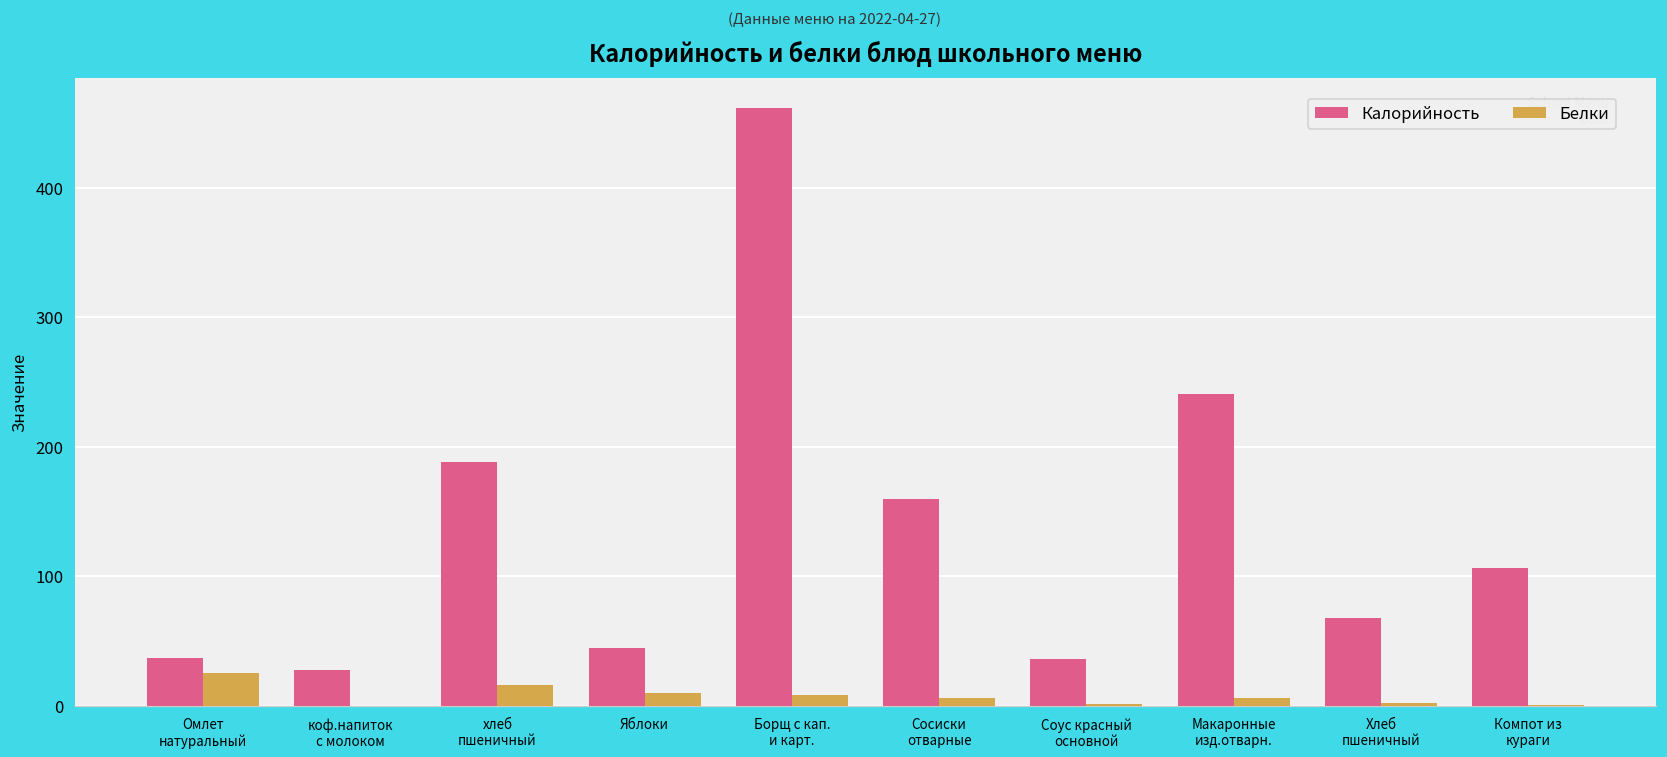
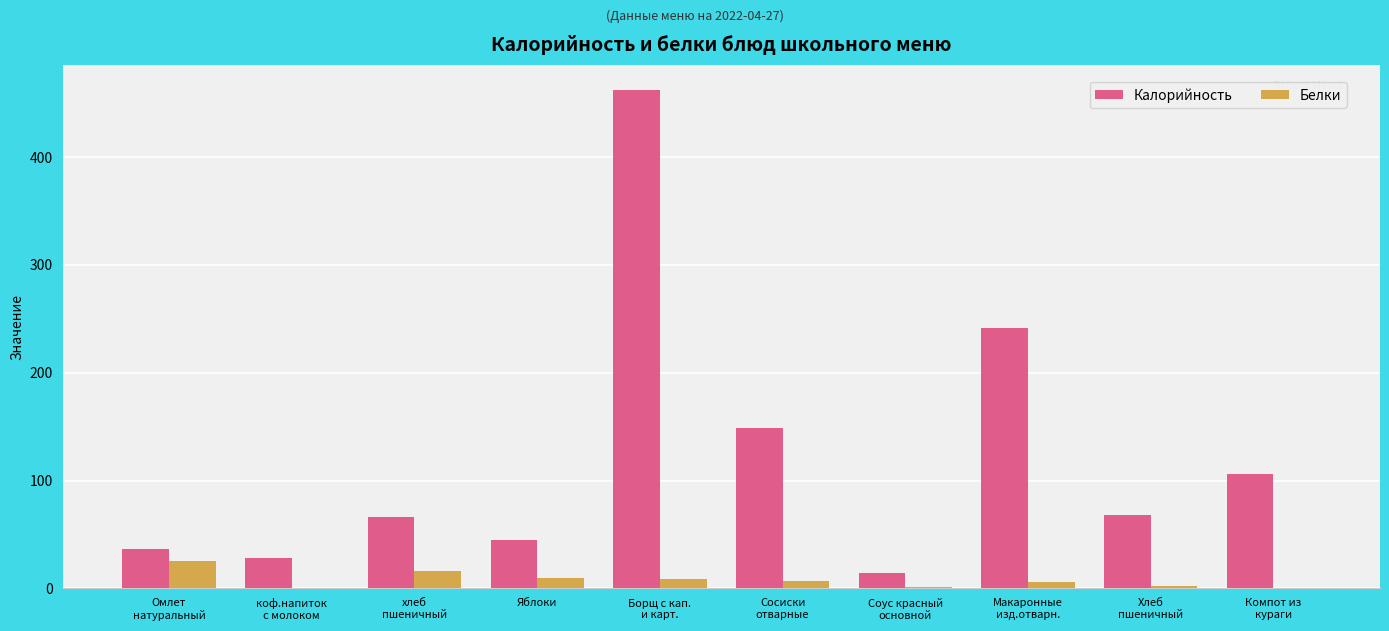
Калорийность, хлеб пшеничный: 188 -> 66
Калорийность, Сосиски отварные: 160 -> 149
Калорийность, Соус красный основной: 37 -> 14
